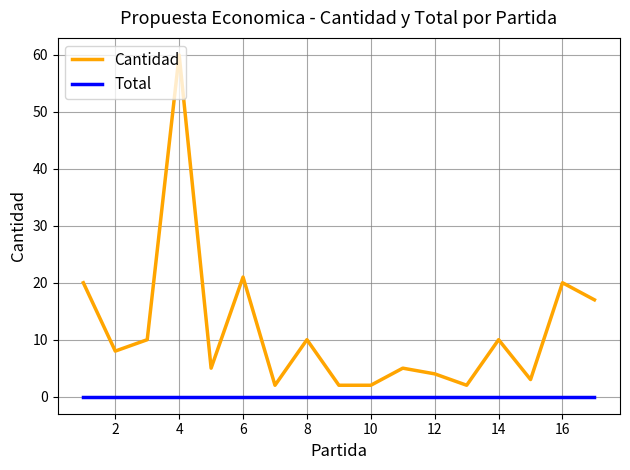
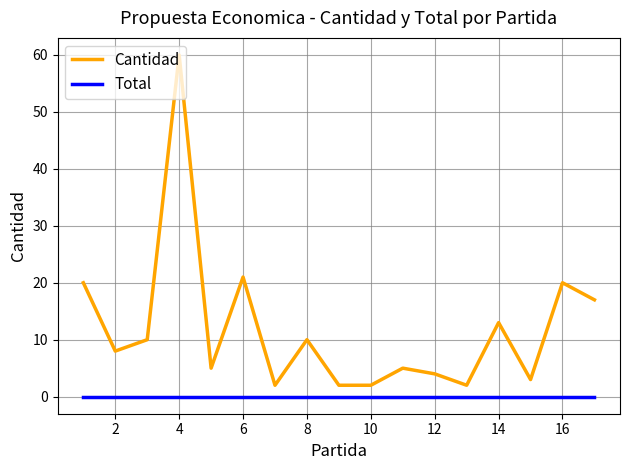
Cantidad, 14: 10 -> 13
